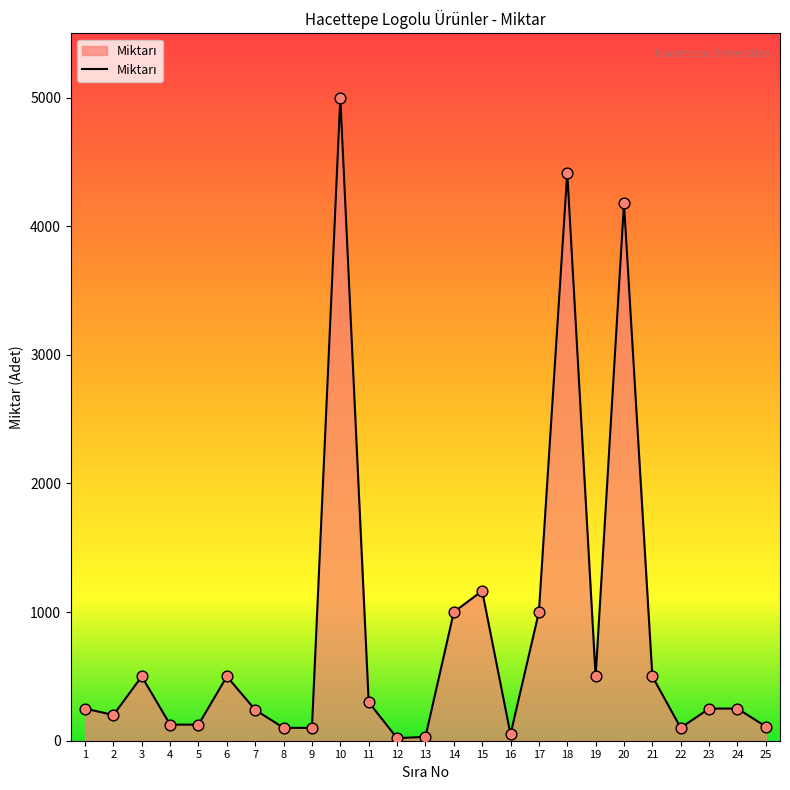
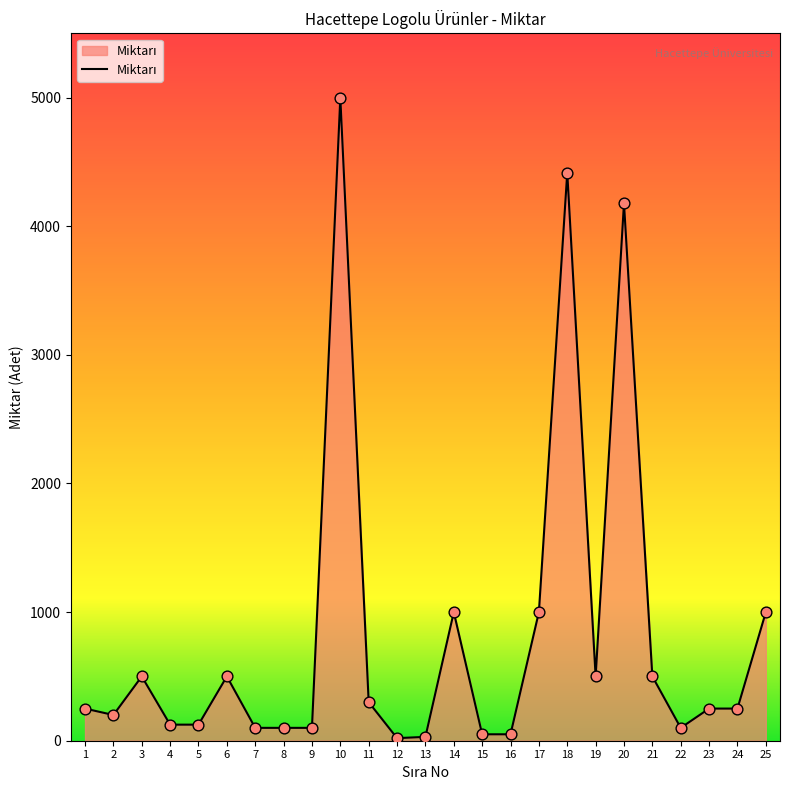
7: 240 -> 100
15: 1170 -> 50
25: 110 -> 1000
